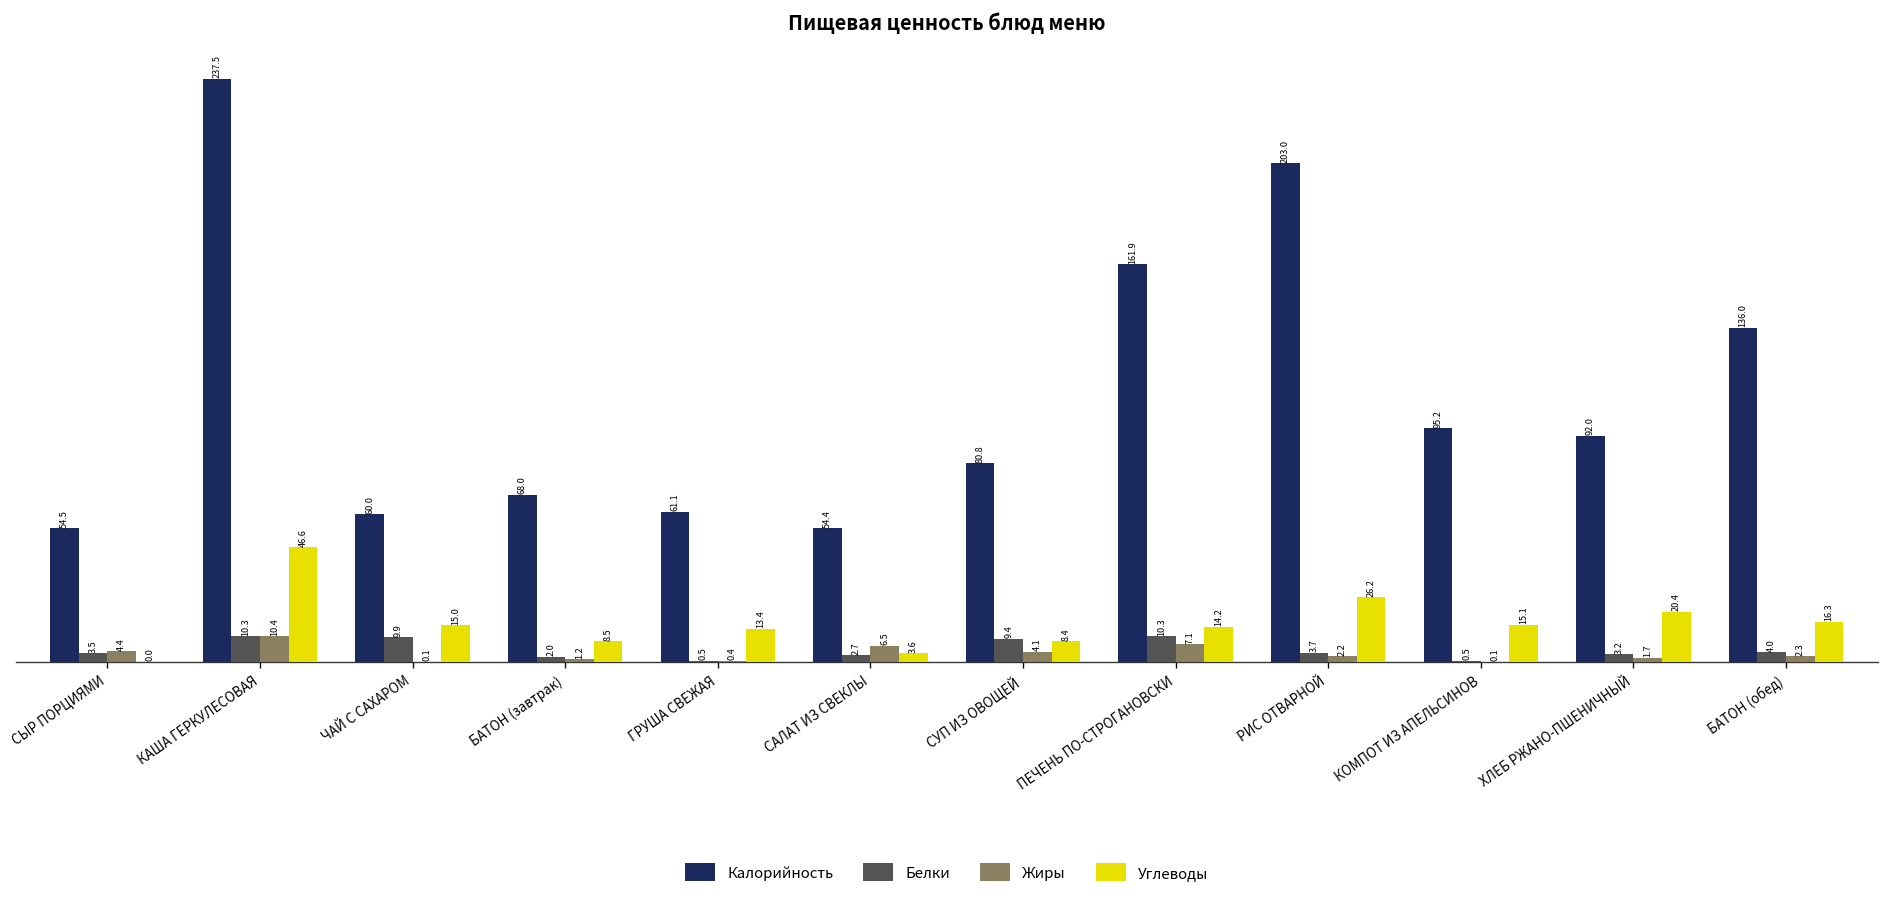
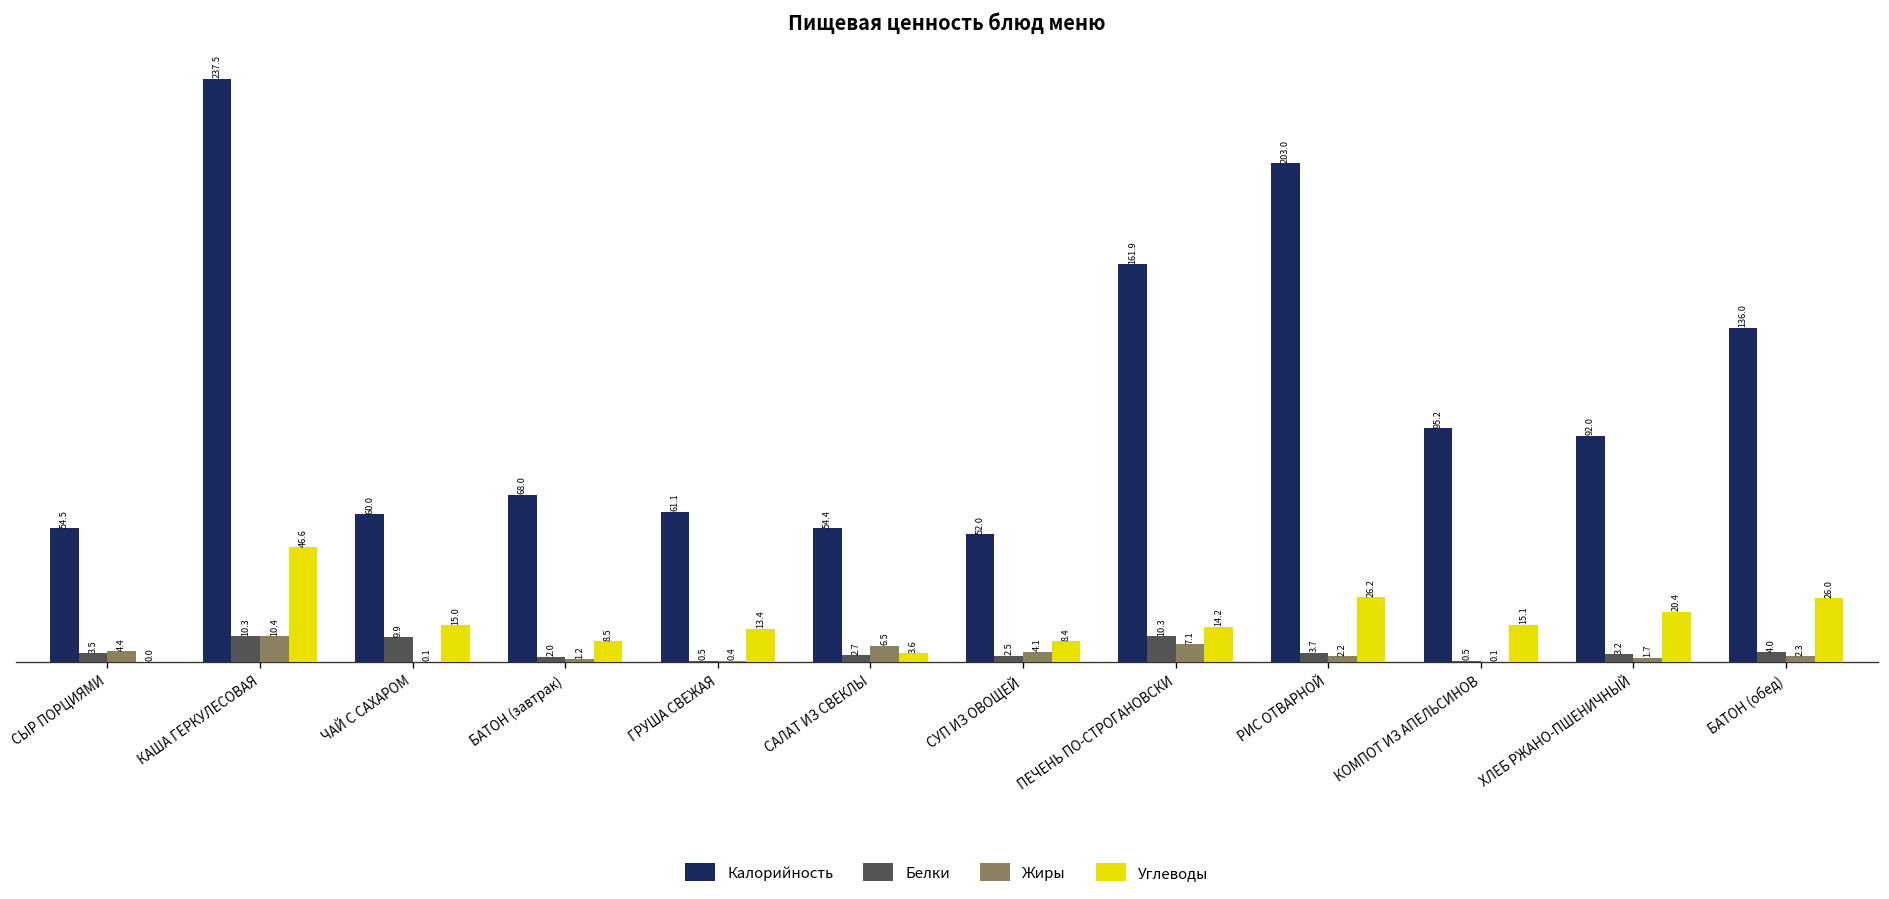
Калорийность, СУП ИЗ ОВОЩЕЙ: 80.8 -> 52.0
Белки, СУП ИЗ ОВОЩЕЙ: 9.4 -> 2.5
Углеводы, БАТОН (обед): 16.3 -> 26.0
